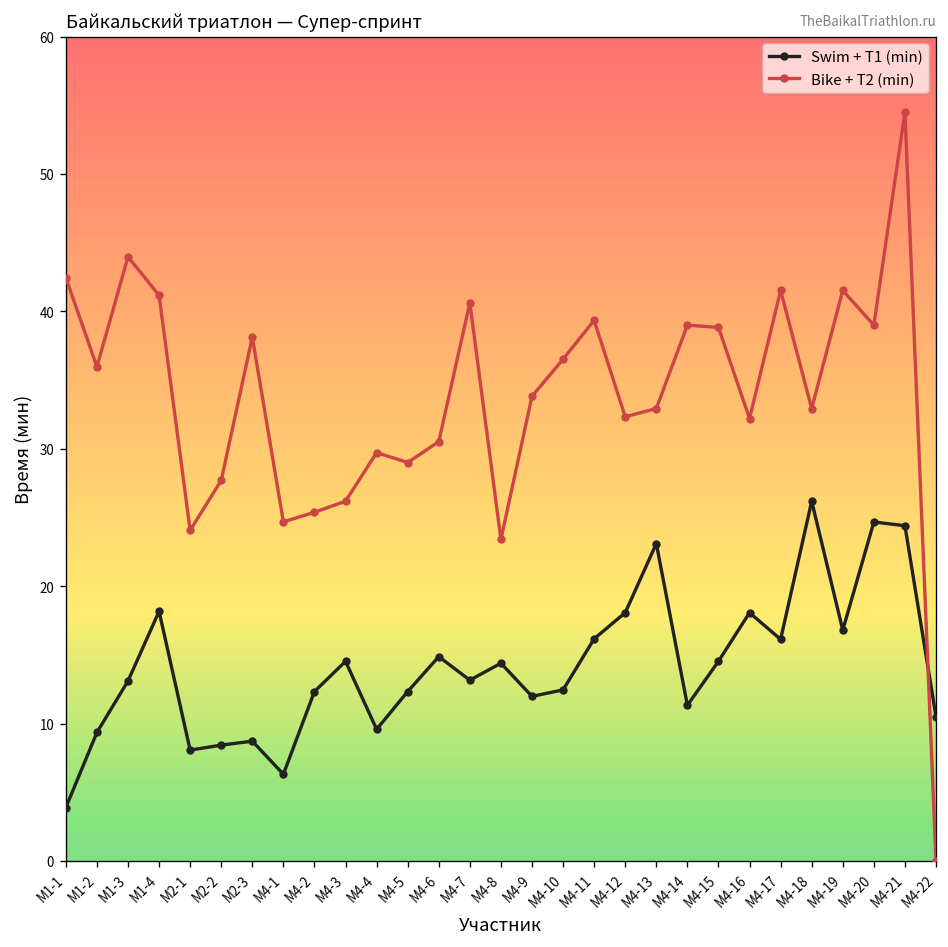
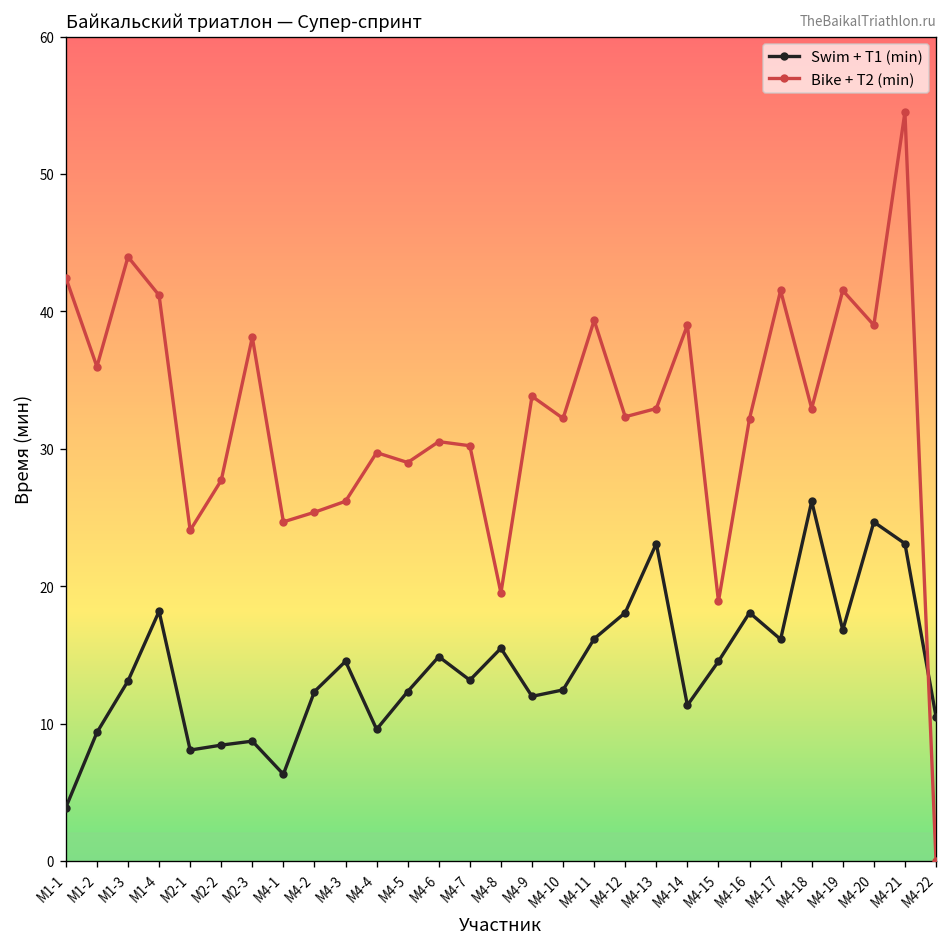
Bike + T2 (min), М4-7: 40.6 -> 30.2
Swim + T1 (min), М4-8: 14.4 -> 15.5
Bike + T2 (min), М4-8: 23.4 -> 19.5
Bike + T2 (min), М4-10: 36.5 -> 32.2
Bike + T2 (min), М4-15: 38.8 -> 18.9
Swim + T1 (min), М4-21: 24.4 -> 23.1
